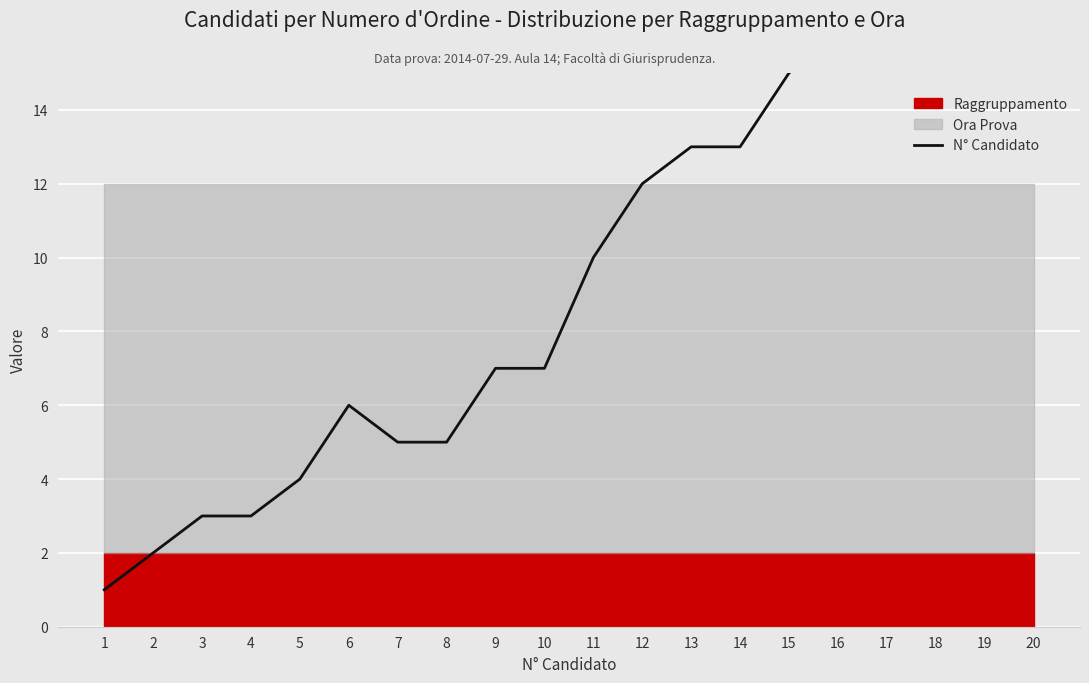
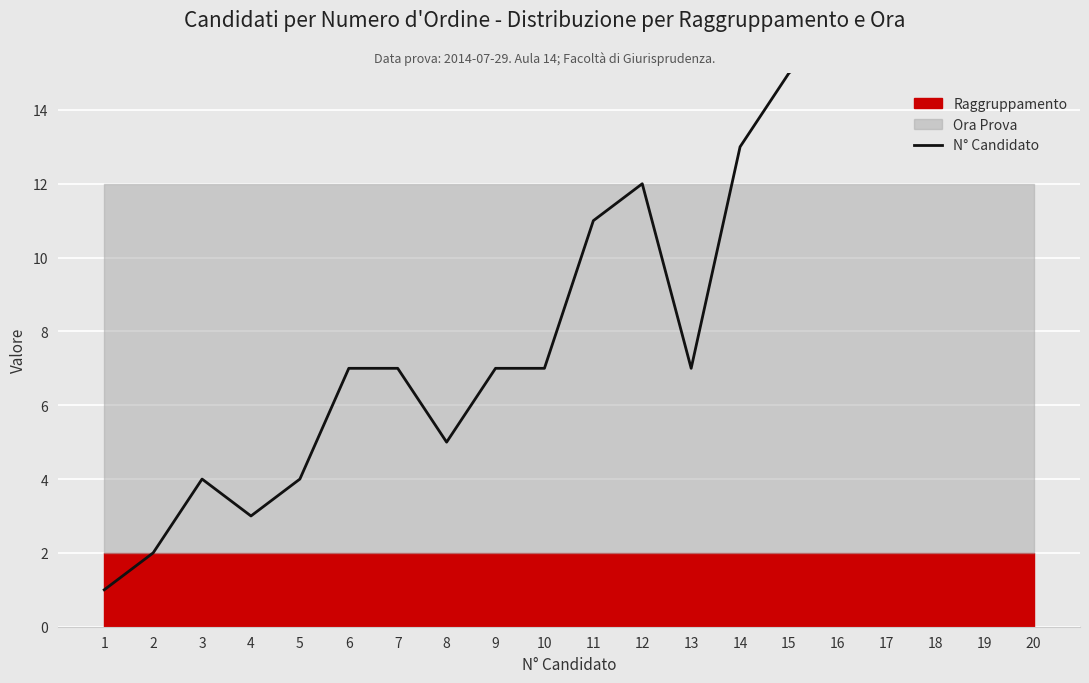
N° Candidato, 3: 3 -> 4
N° Candidato, 6: 6 -> 7
N° Candidato, 7: 5 -> 7
N° Candidato, 11: 10 -> 11
N° Candidato, 13: 13 -> 7
